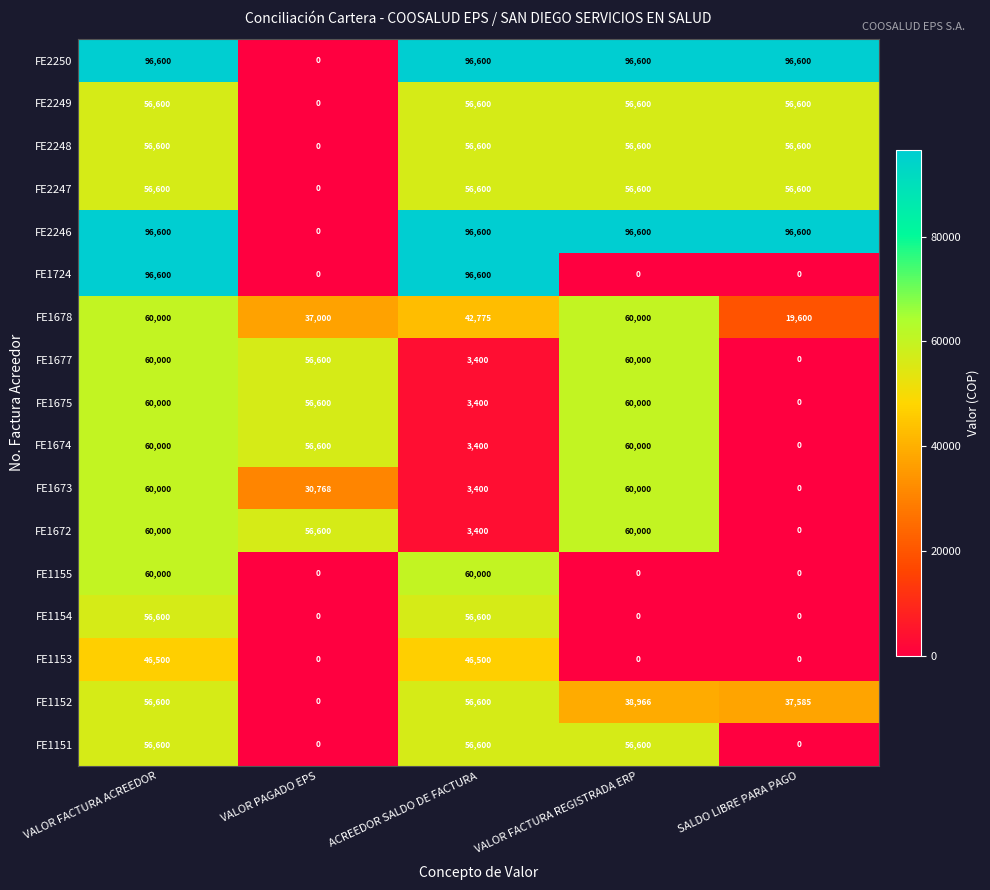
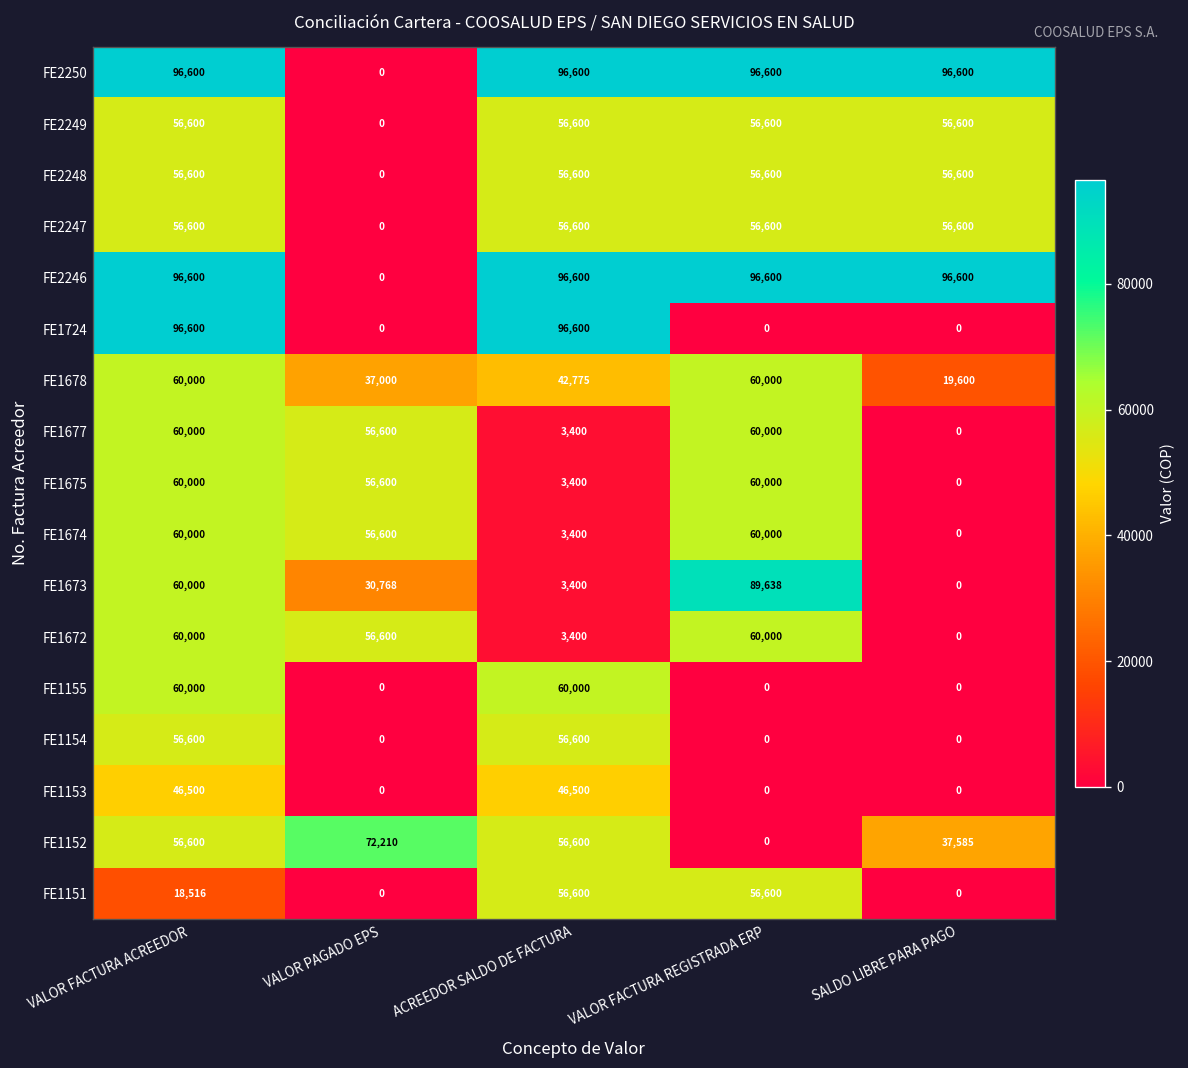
FE1673, VALOR FACTURA REGISTRADA ERP: 60,000 -> 89,638
FE1152, VALOR PAGADO EPS: 0 -> 72,210
FE1152, VALOR FACTURA REGISTRADA ERP: 38,966 -> 0
FE1151, VALOR FACTURA ACREEDOR: 56,600 -> 18,516
